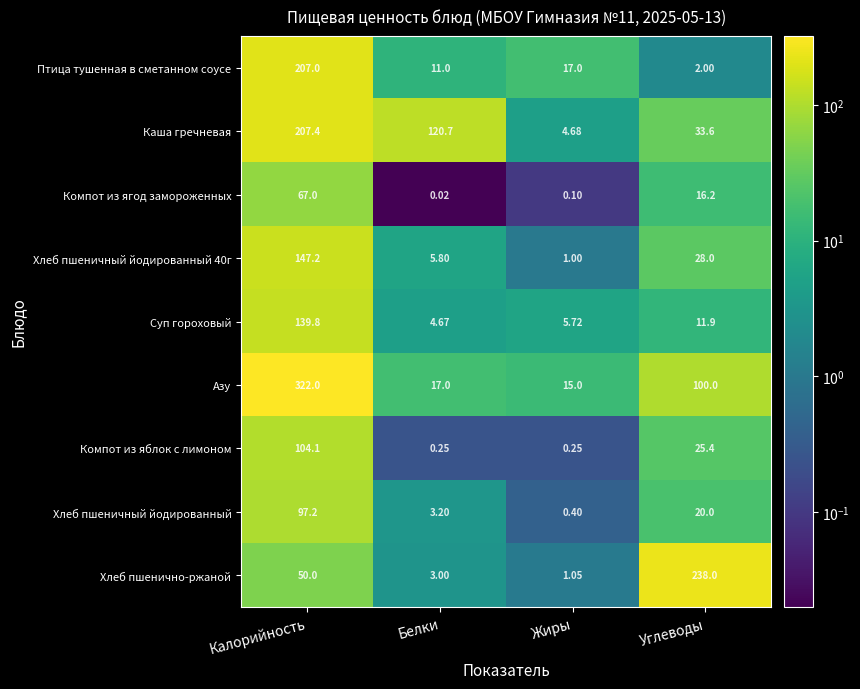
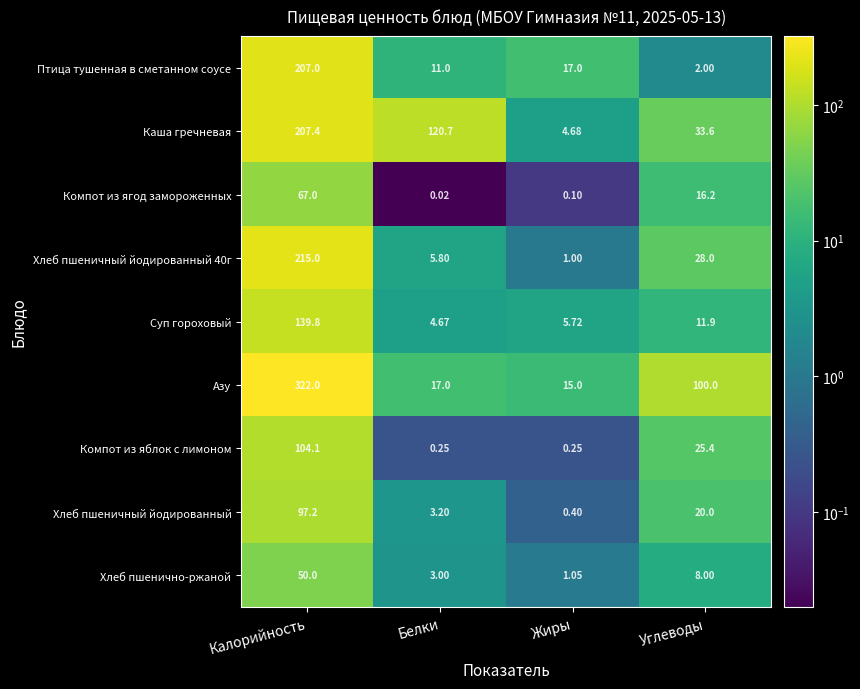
Хлеб пшеничный йодированный 40г, Калорийность: 147.2 -> 215.0
Хлеб пшенично-ржаной, Углеводы: 238.0 -> 8.00
